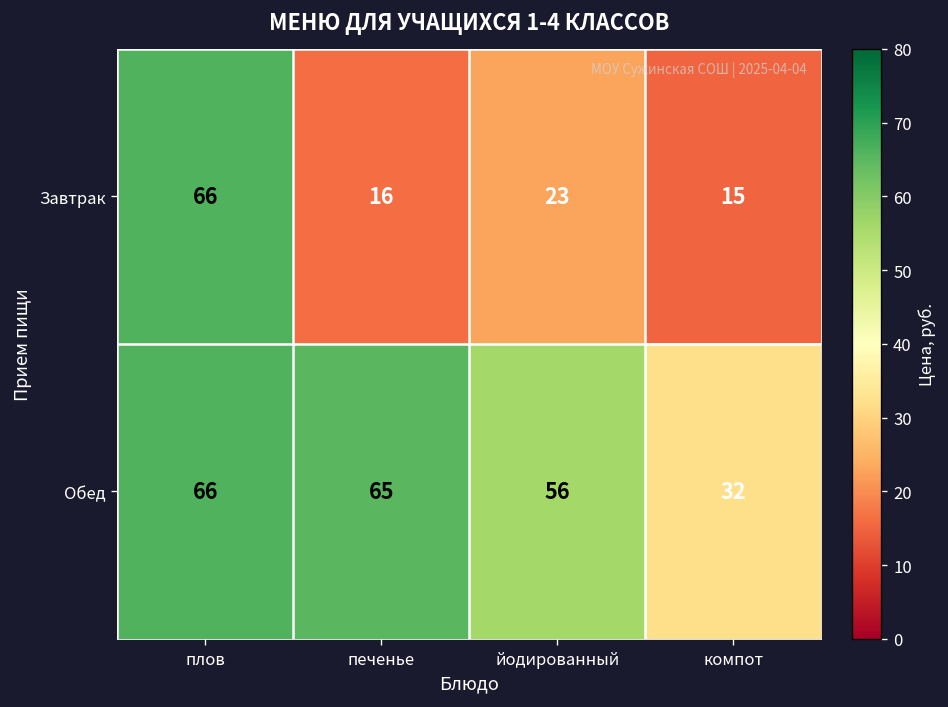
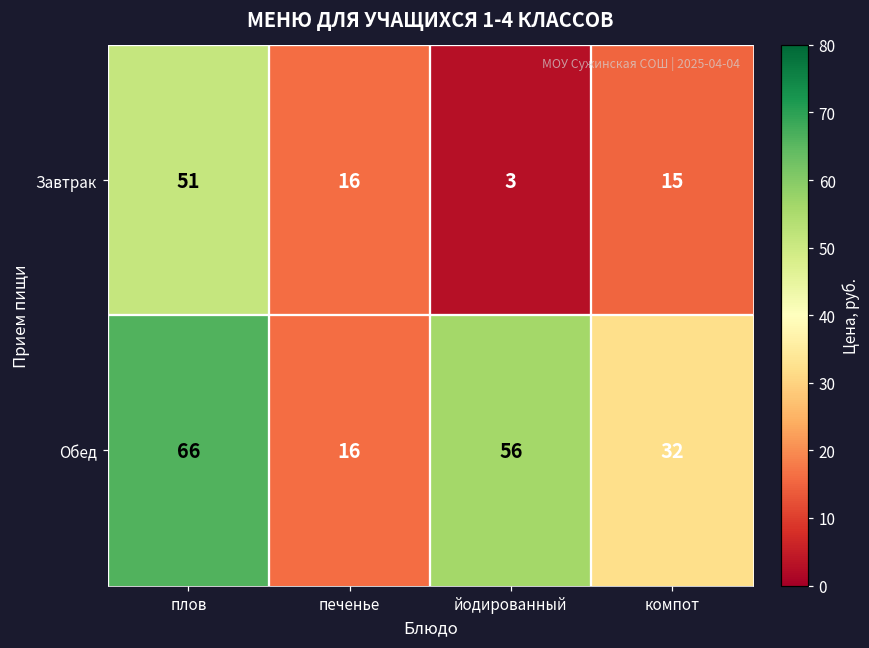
Завтрак, плов: 66 -> 51
Завтрак, йодированный: 23 -> 3
Обед, печенье: 65 -> 16
